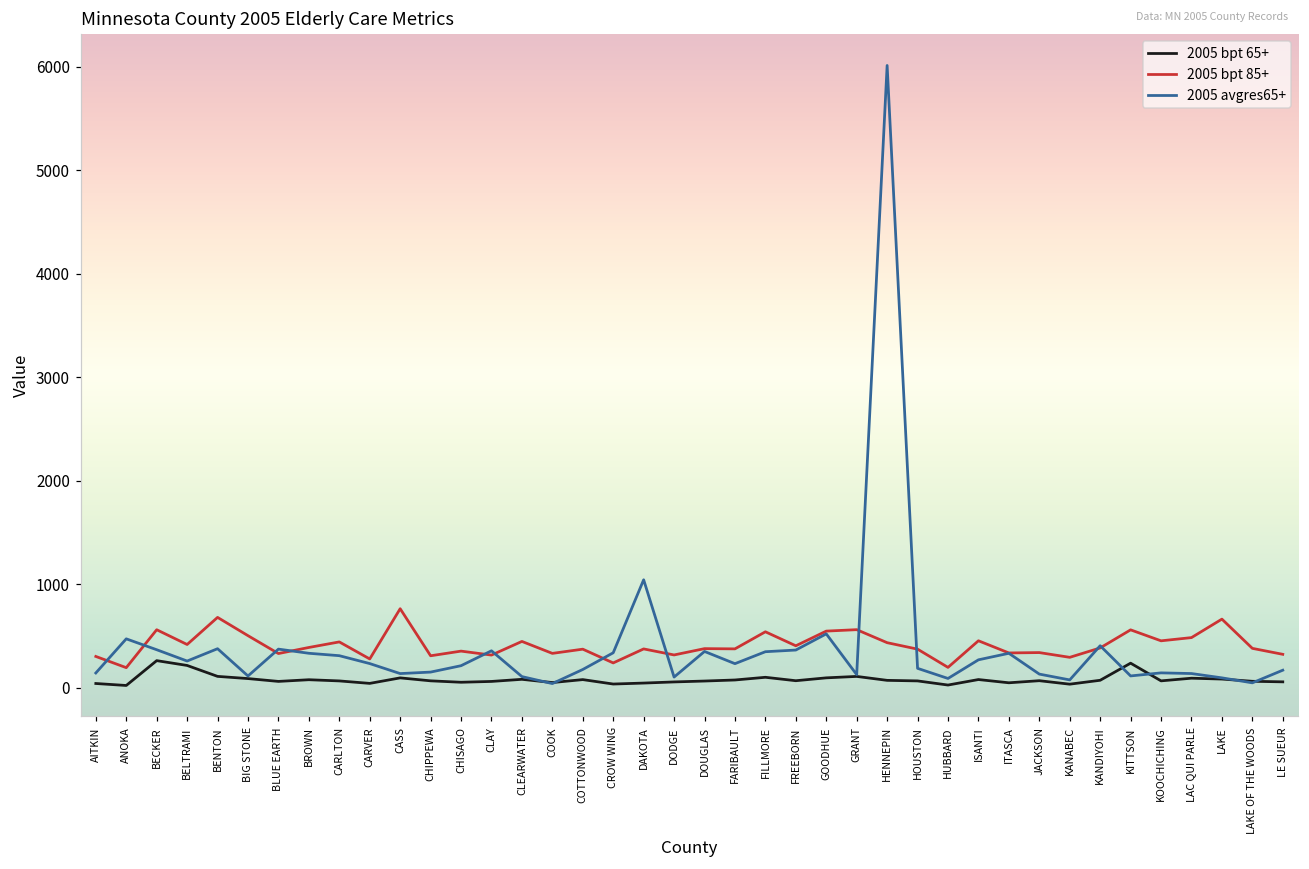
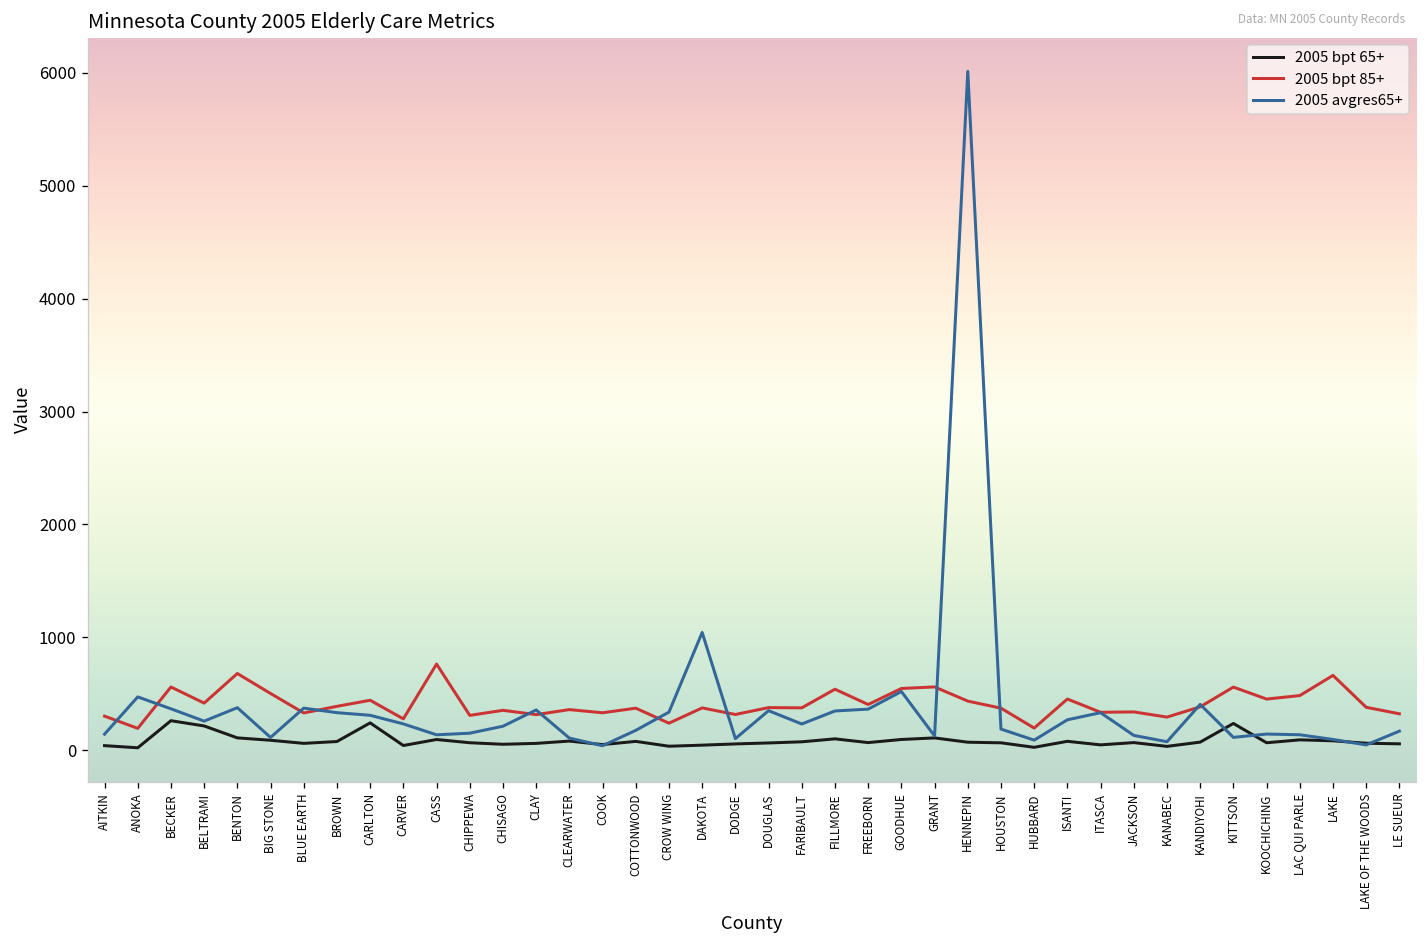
2005 bpt 65+, CARLTON: 100 -> 200
2005 bpt 85+, CLEARWATER: 450 -> 360
